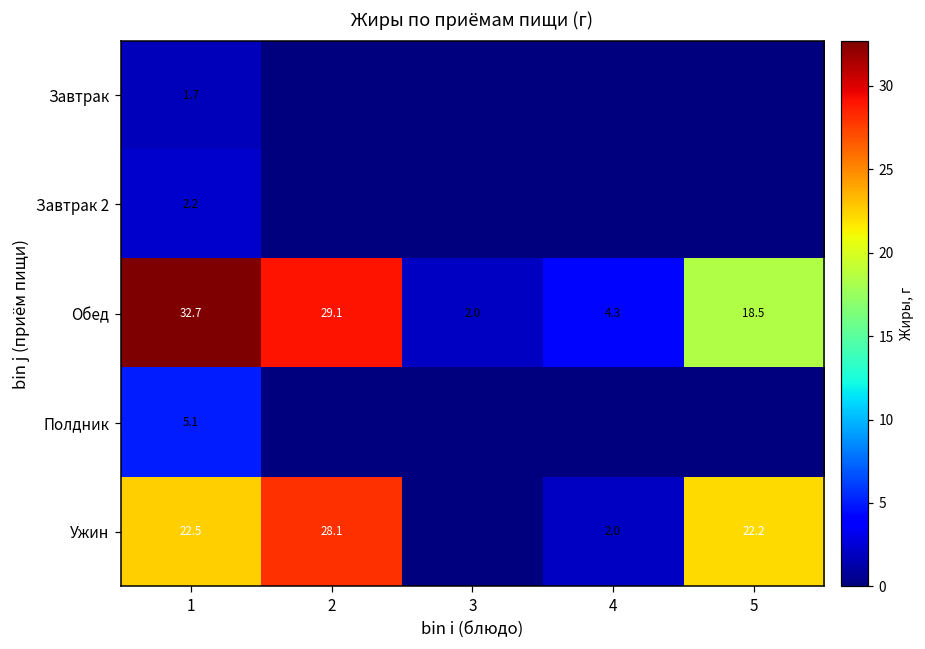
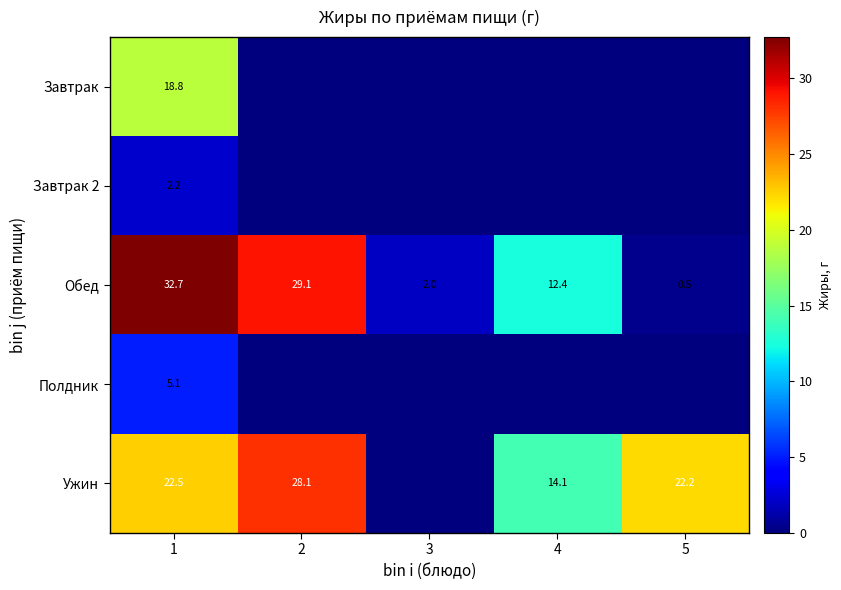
Завтрак, 1: 1.7 -> 18.8
Обед, 4: 4.3 -> 12.4
Обед, 5: 18.5 -> 0.5
Ужин, 4: 2.0 -> 14.1
